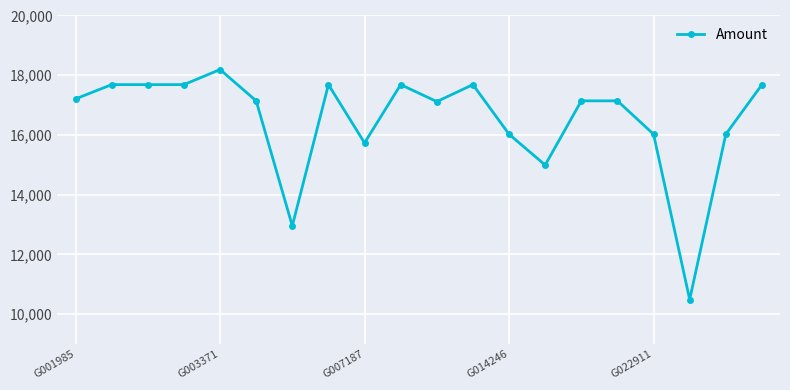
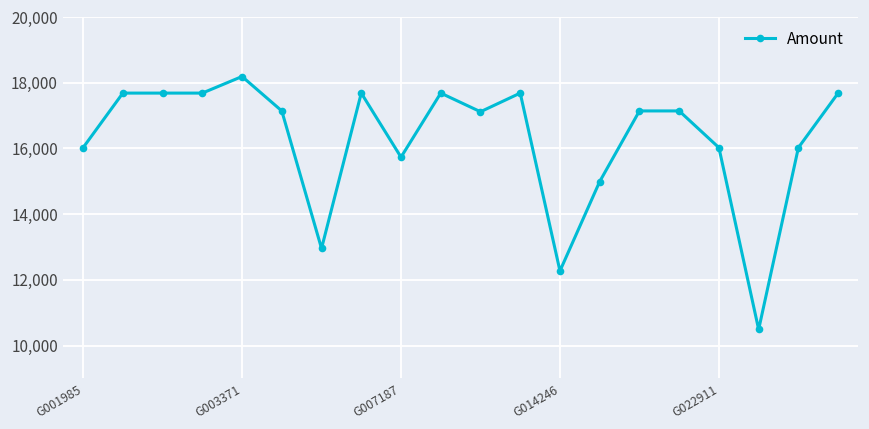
G001985: 17,200 -> 16,000
G014246: 16,000 -> 12,300
